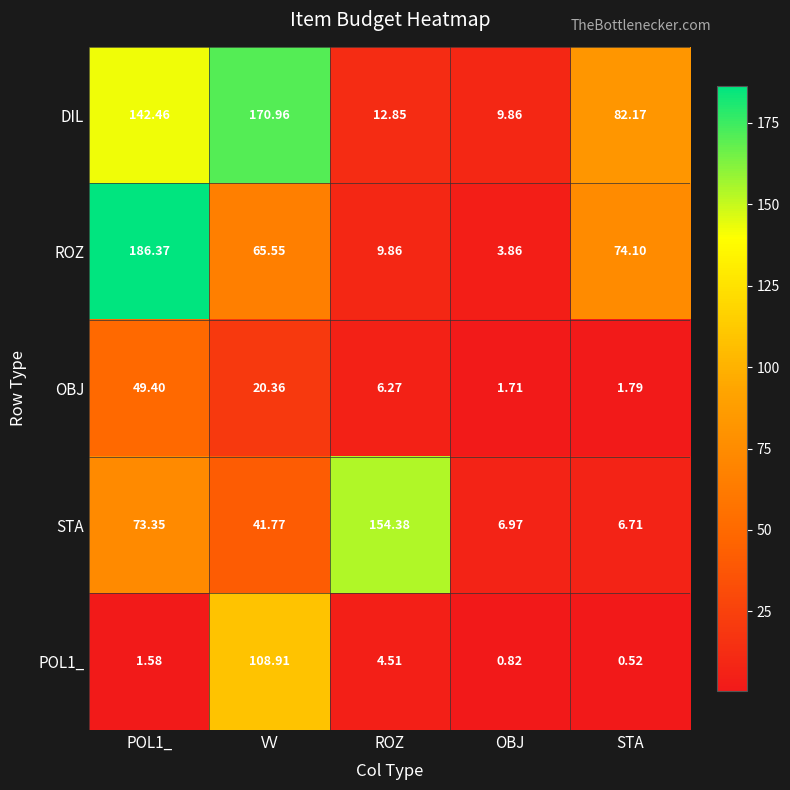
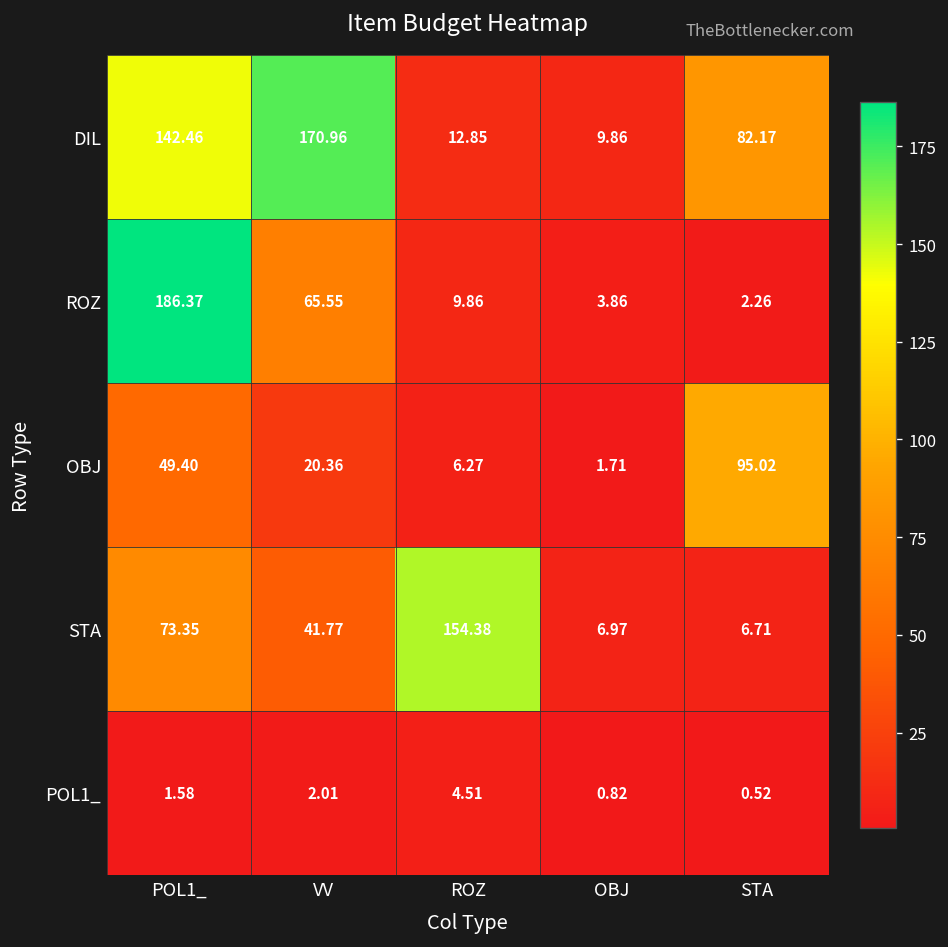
ROZ, STA: 74.10 -> 2.26
OBJ, STA: 1.79 -> 95.02
POL1_, VV: 108.91 -> 2.01
